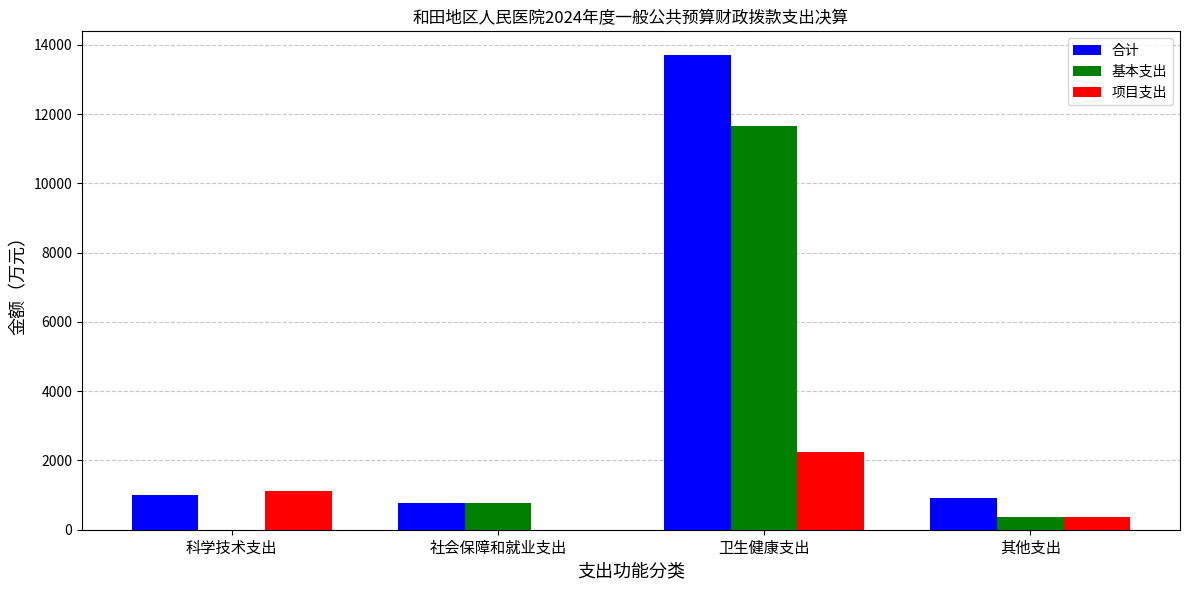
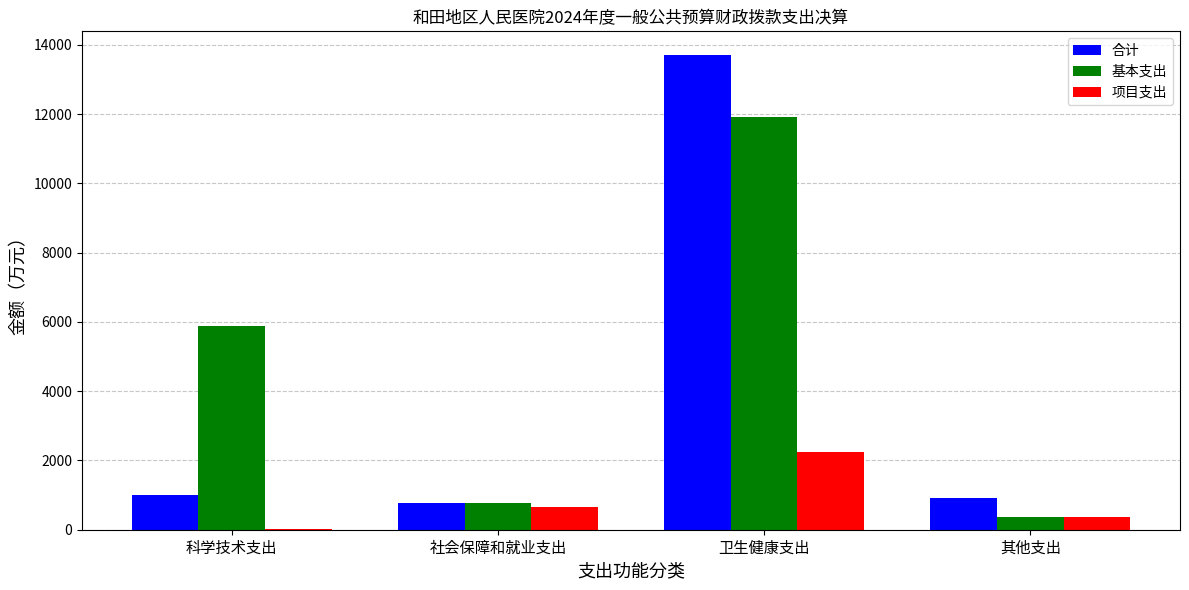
基本支出, 科学技术支出: 0 -> 5900
项目支出, 科学技术支出: 1100 -> 0
项目支出, 社会保障和就业支出: 0 -> 700
基本支出, 卫生健康支出: 11700 -> 11900
